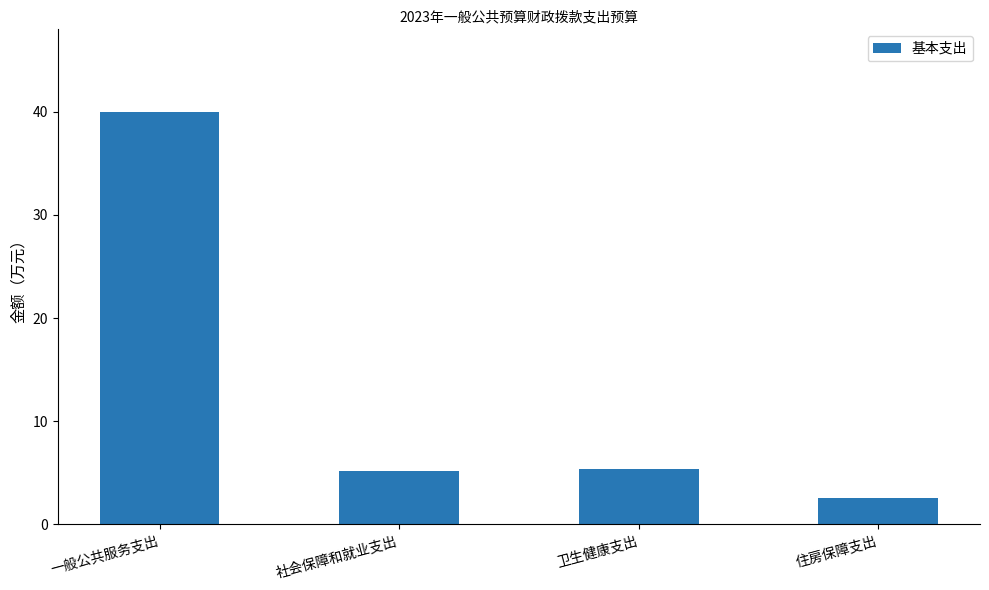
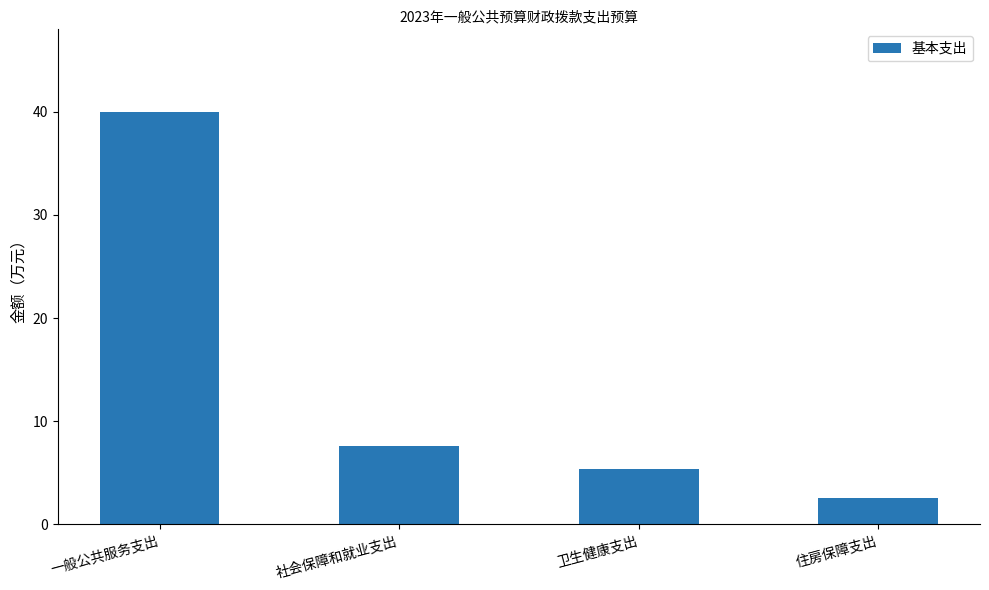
社会保障和就业支出: 5.1 -> 7.6
